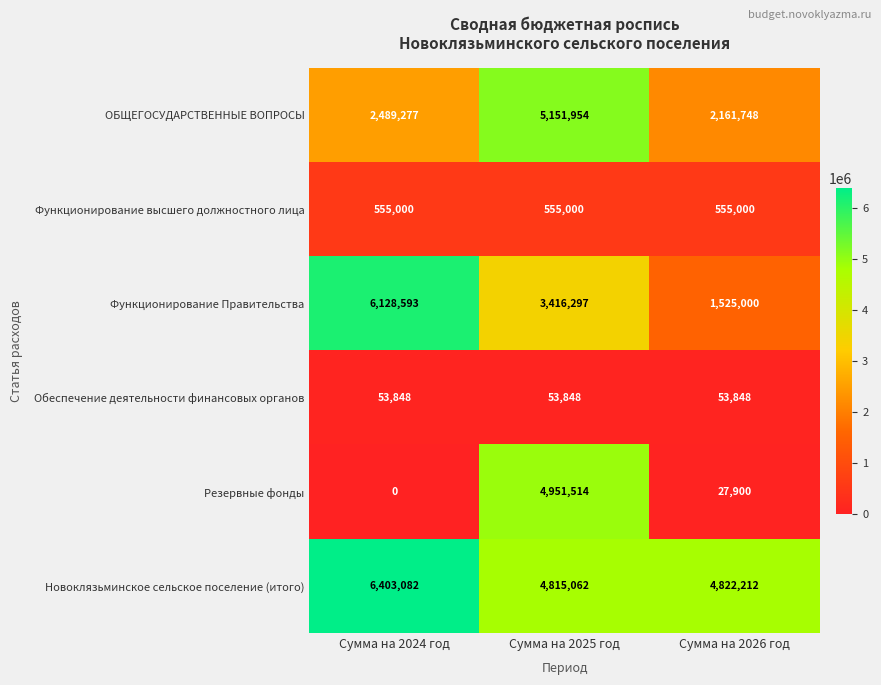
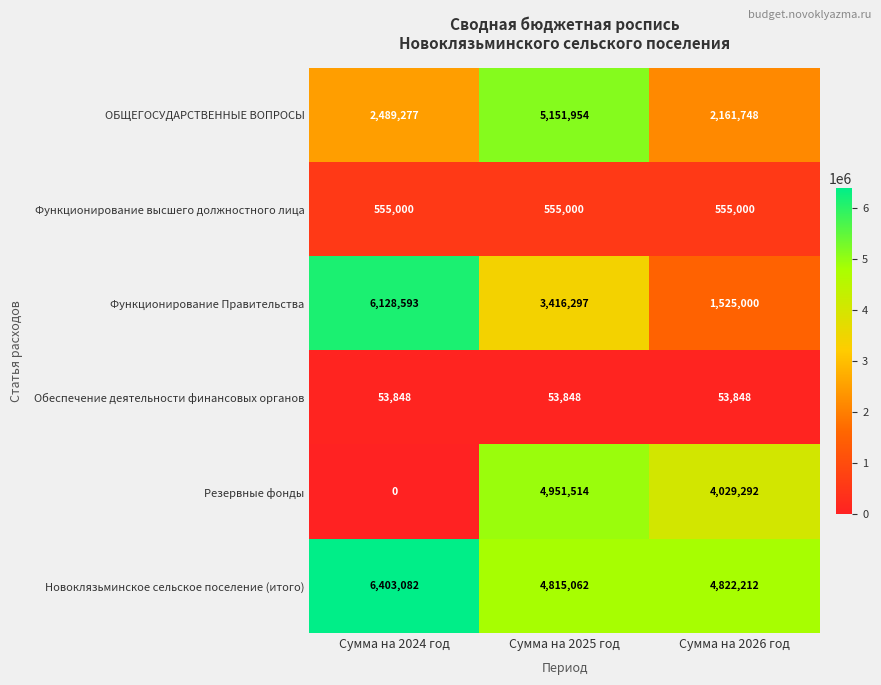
Резервные фонды, Сумма на 2026 год: 27,900 -> 4,029,292
